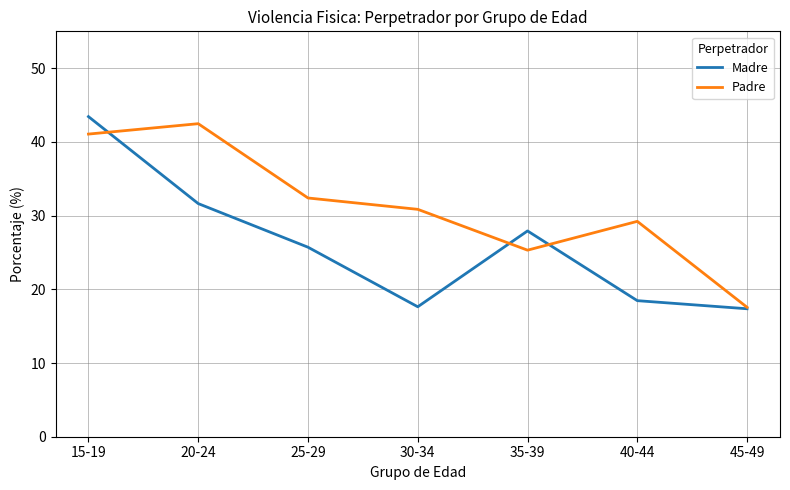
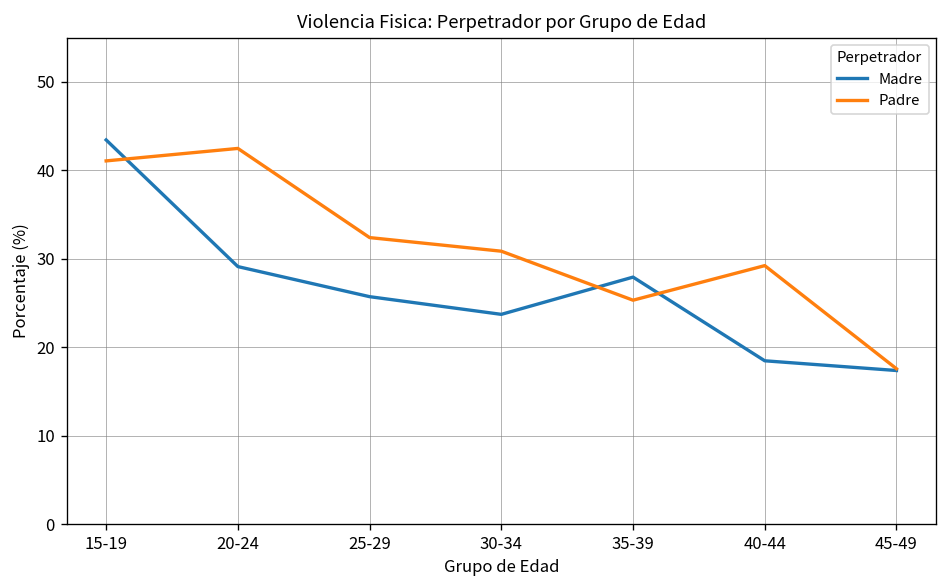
Madre, 20-24: 32 -> 29
Madre, 30-34: 18 -> 24
